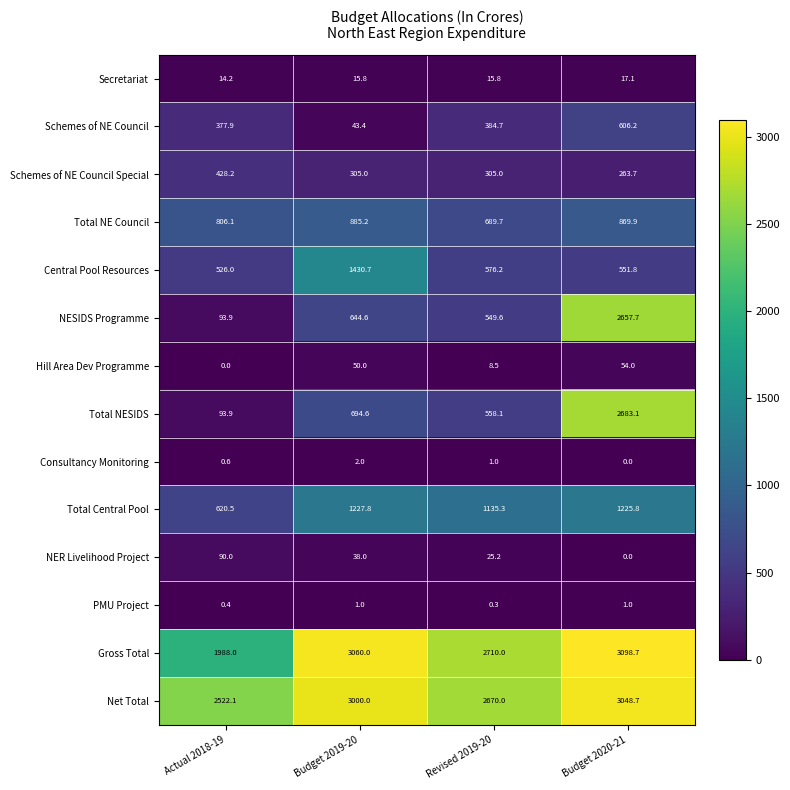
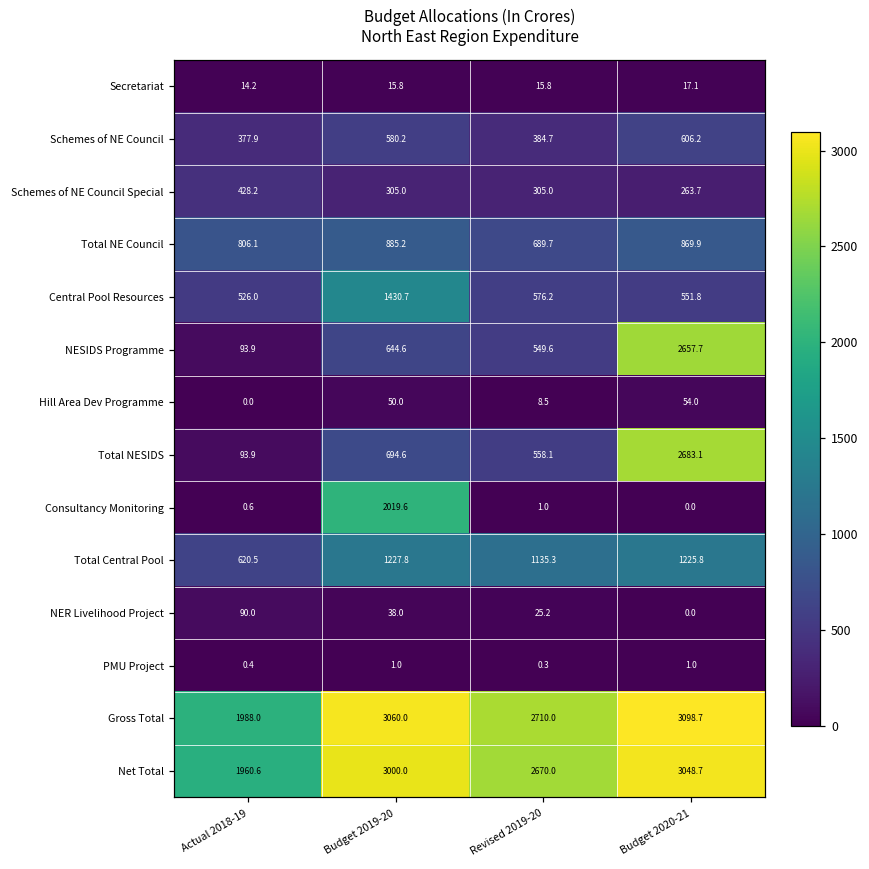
Schemes of NE Council, Budget 2019-20: 43.4 -> 580.2
Consultancy Monitoring, Budget 2019-20: 2.0 -> 2019.6
Net Total, Actual 2018-19: 2522.1 -> 1960.6
